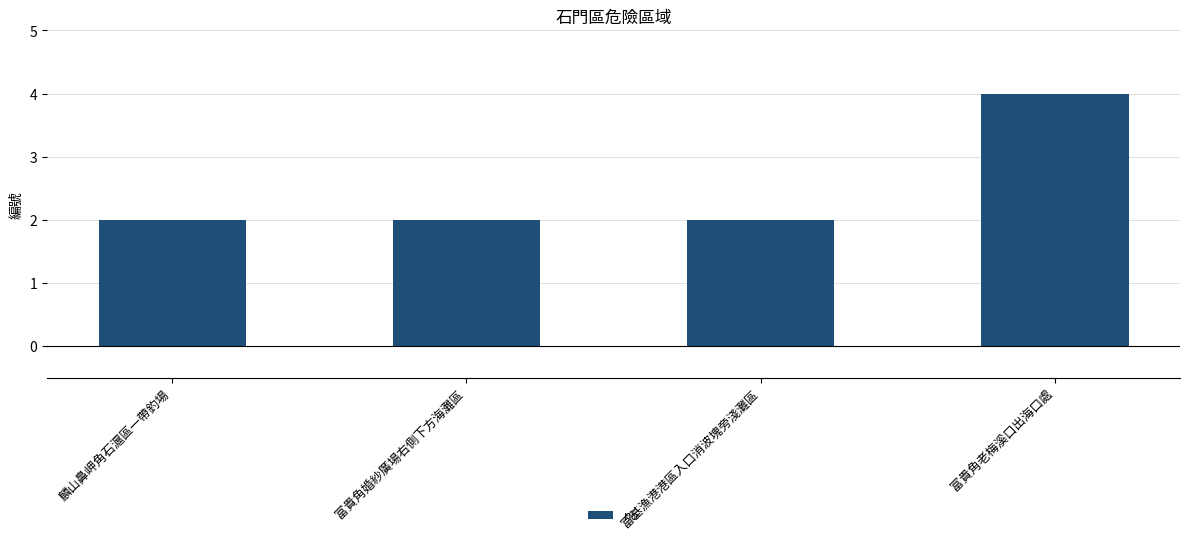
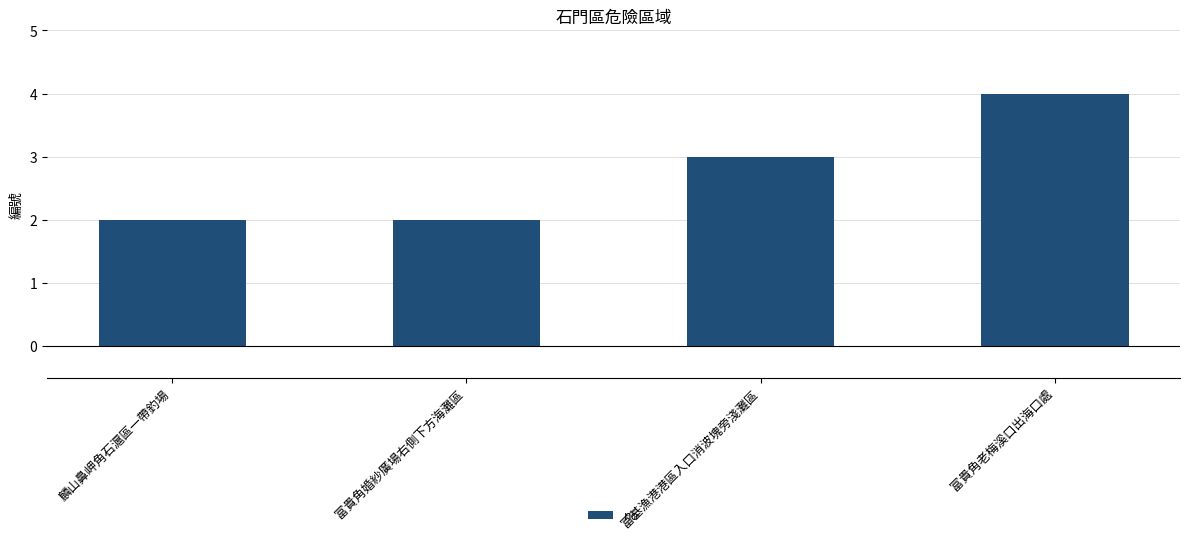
富基漁港港區入口消波塊旁淺灘區: 2 -> 3
